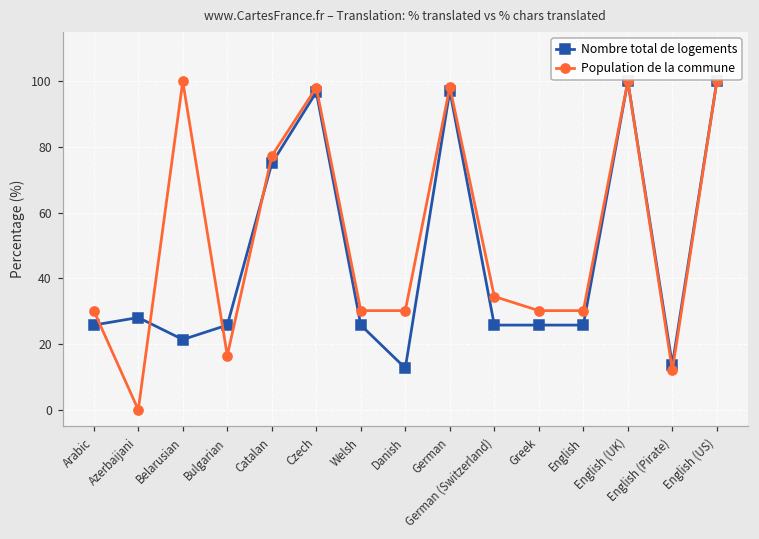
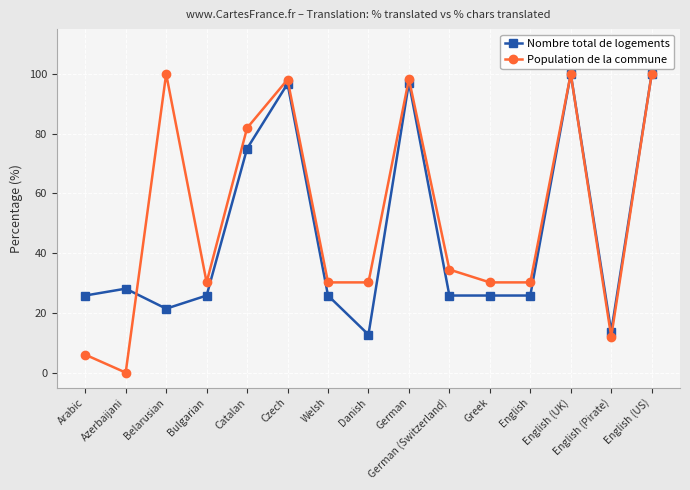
Population de la commune, Arabic: 30 -> 6
Population de la commune, Bulgarian: 17 -> 30
Population de la commune, Catalan: 77 -> 82
